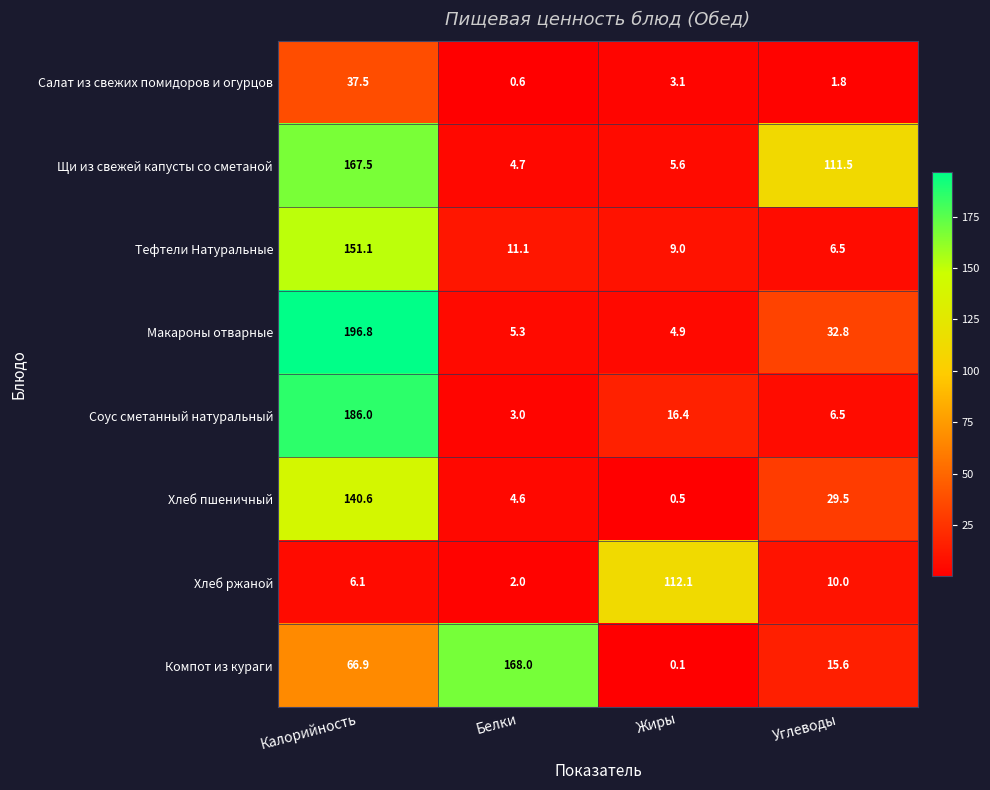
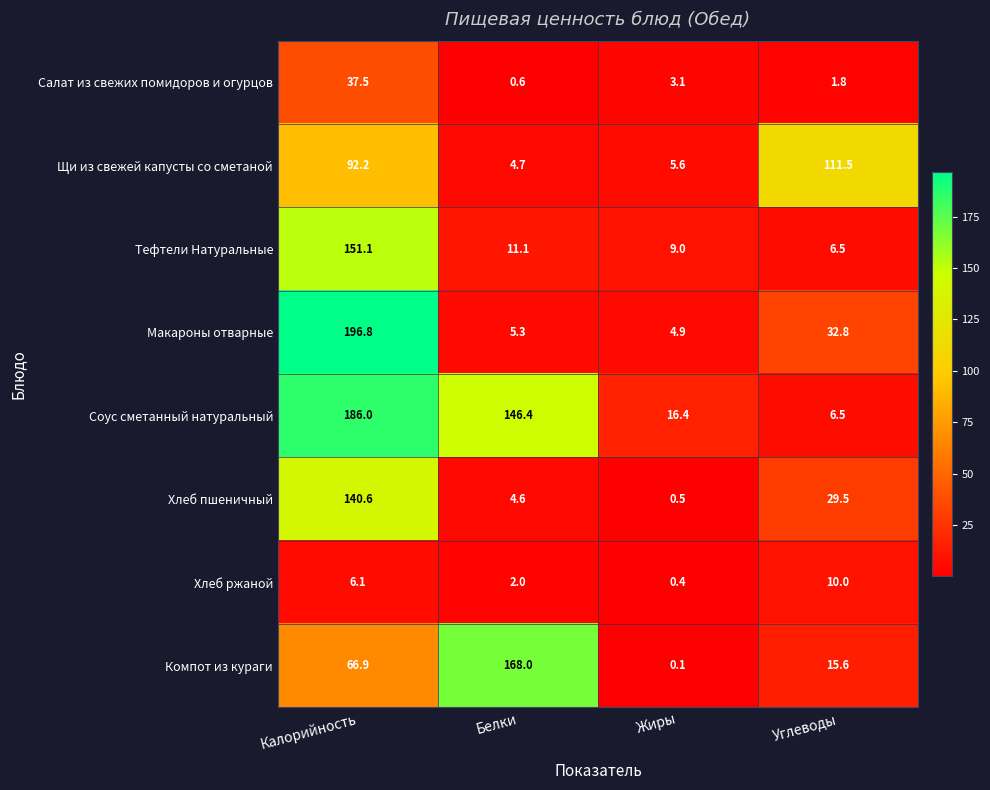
Щи из свежей капусты со сметаной, Калорийность: 167.5 -> 92.2
Соус сметанный натуральный, Белки: 3.0 -> 146.4
Хлеб ржаной, Жиры: 112.1 -> 0.4
